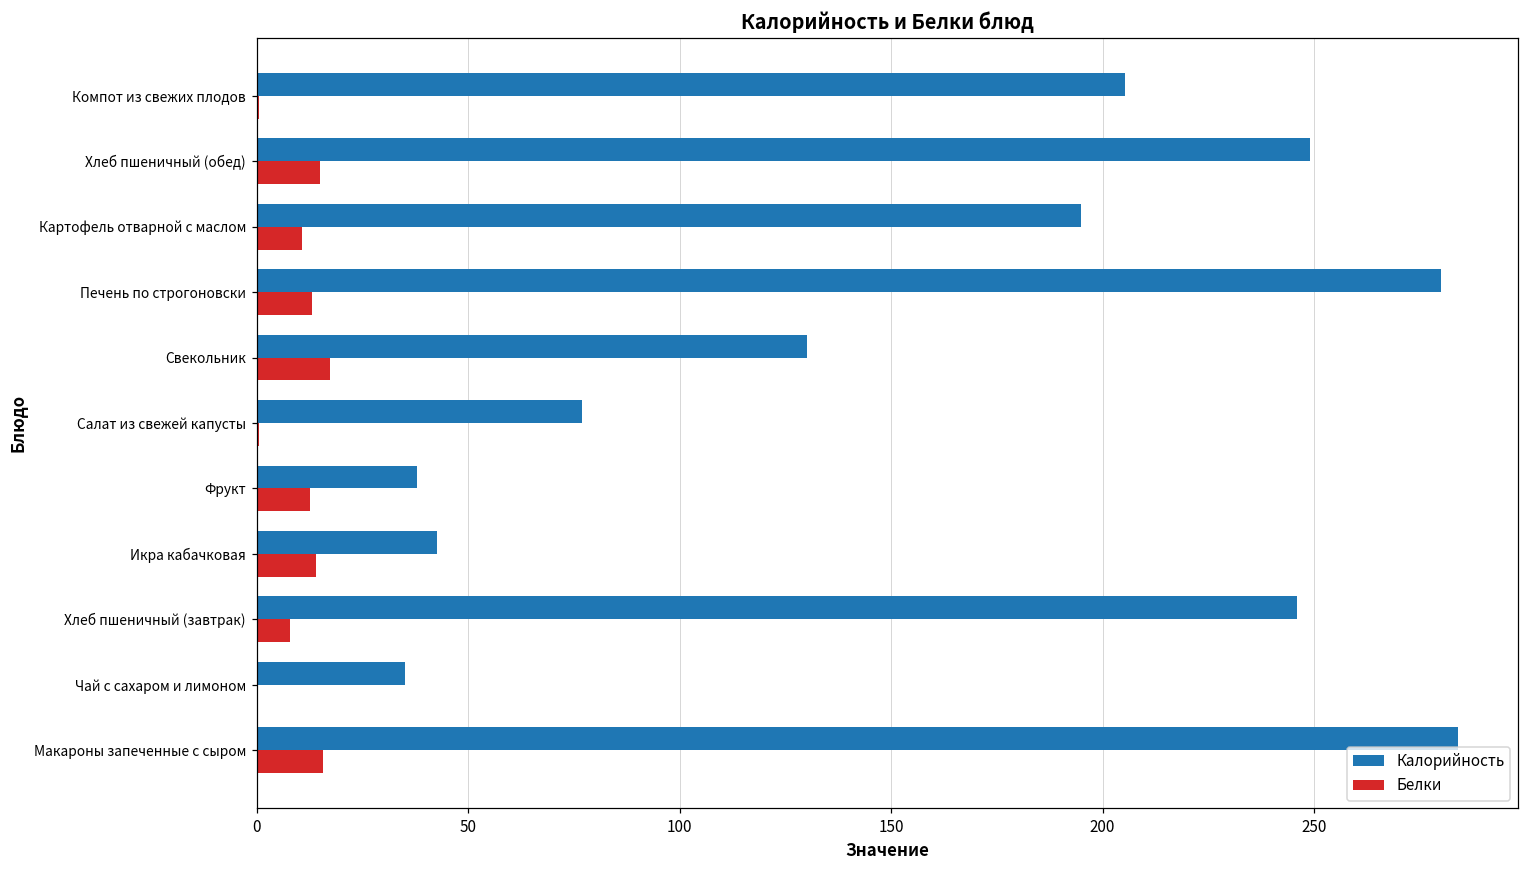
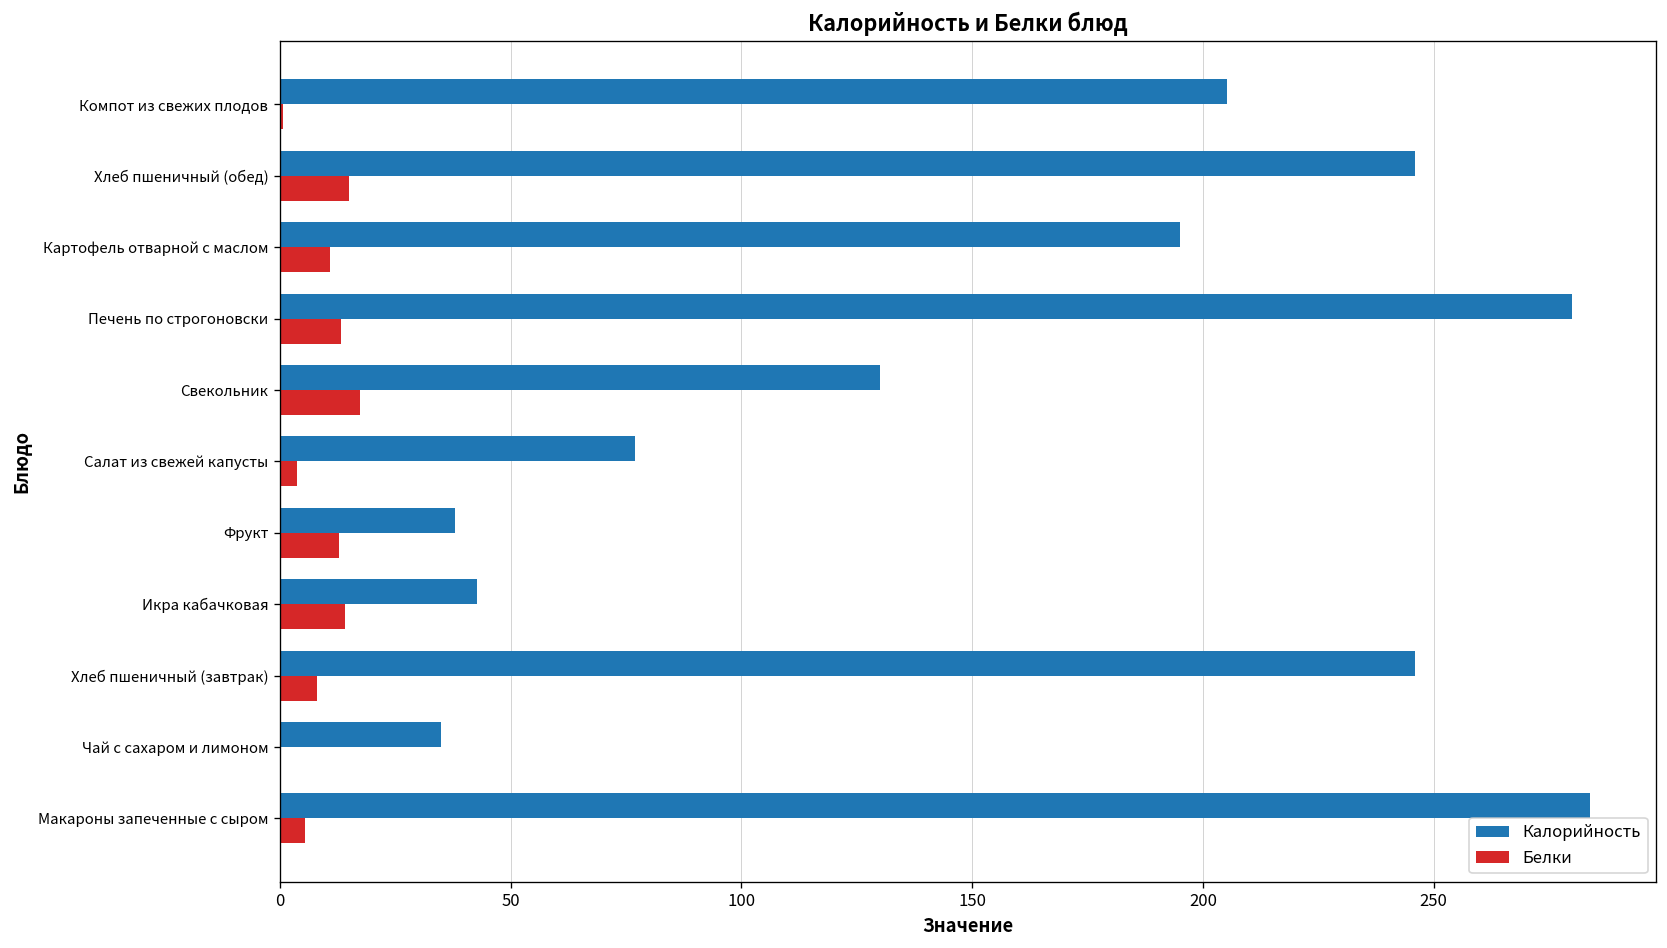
Калорийность, Хлеб пшеничный (обед): 249 -> 246
Белки, Салат из свежей капусты: 1 -> 4
Белки, Макароны запеченные с сыром: 16 -> 6
